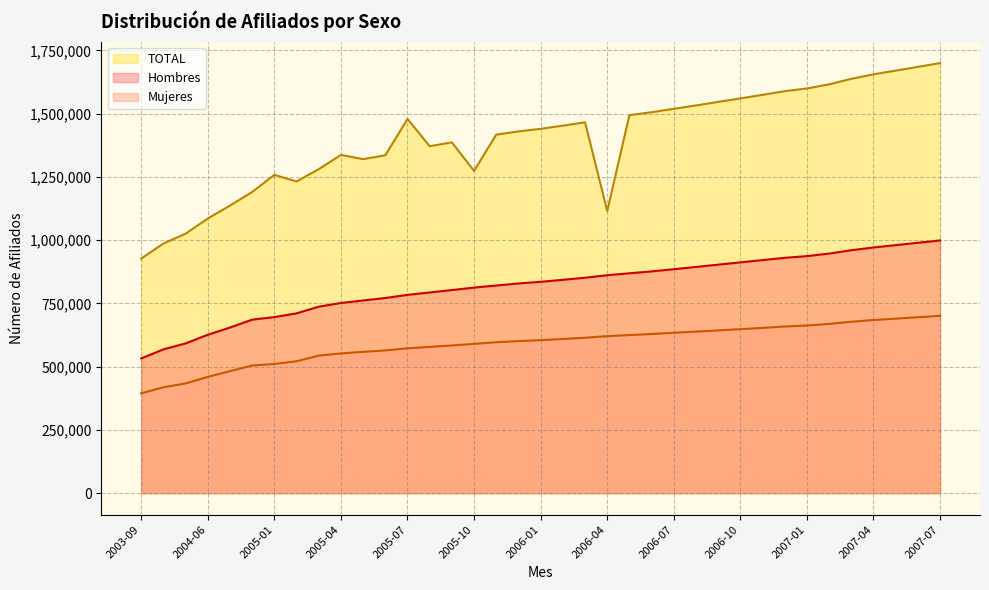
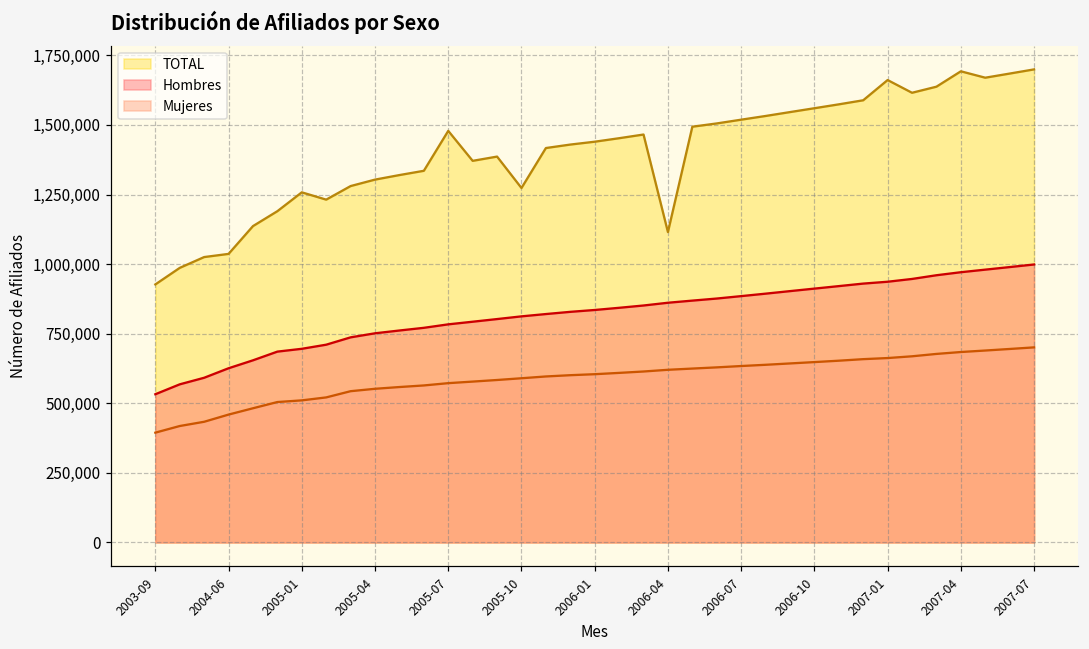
TOTAL, 2004-06: 1,090,000 -> 1,040,000
TOTAL, 2005-04: 1,340,000 -> 1,300,000
TOTAL, 2007-01: 1,600,000 -> 1,660,000
TOTAL, 2007-04: 1,660,000 -> 1,690,000
